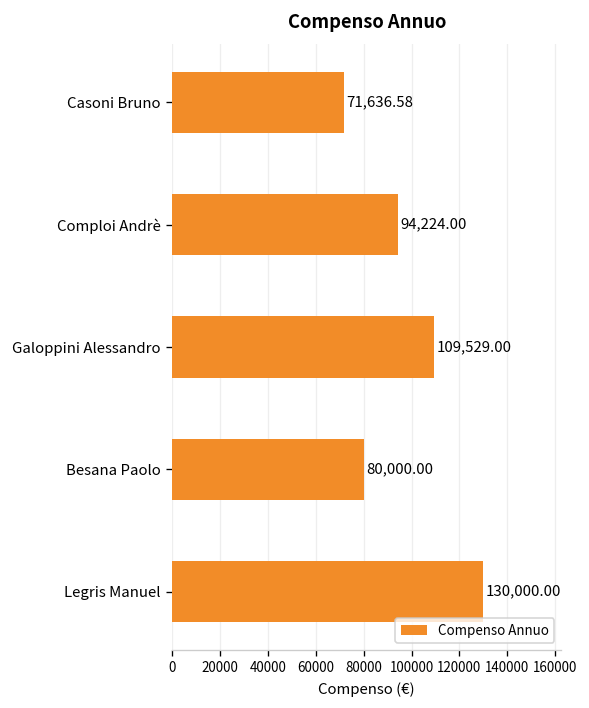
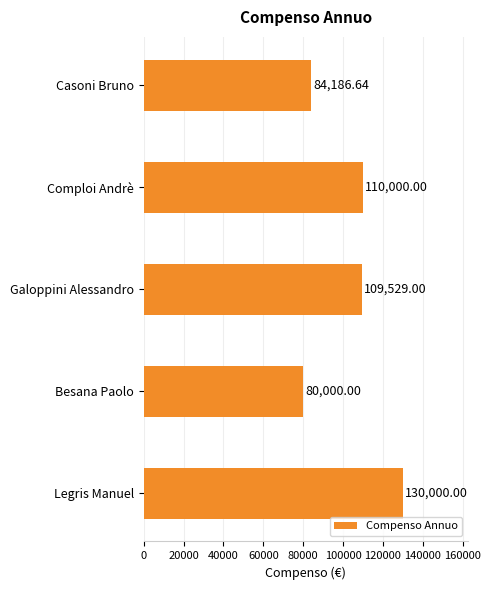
Casoni Bruno: 71,636.58 -> 84,186.64
Comploi Andrè: 94,224.00 -> 110,000.00
